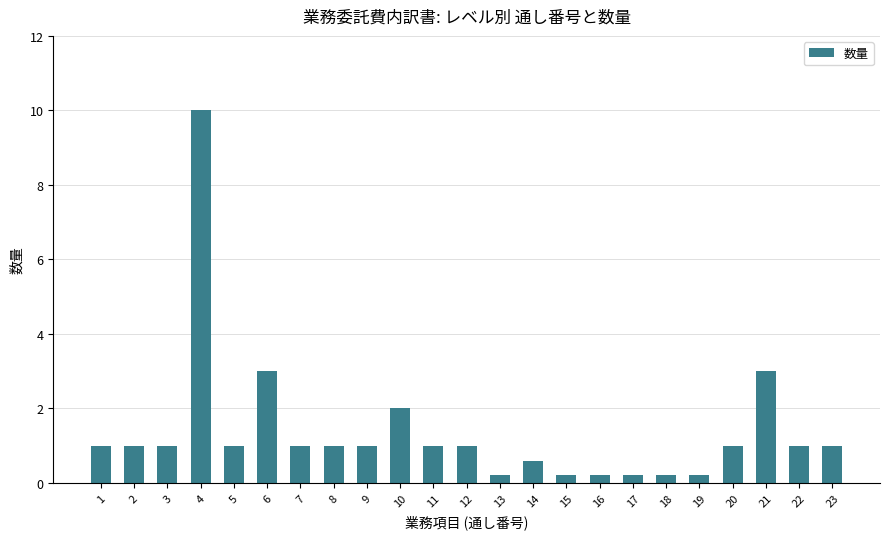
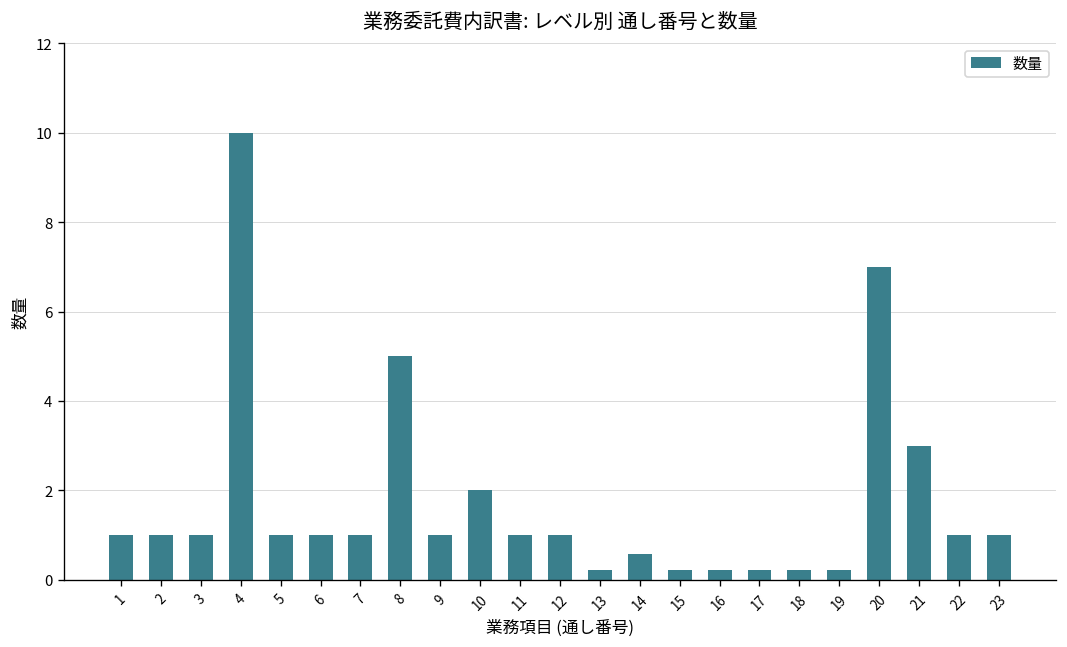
6: 3 -> 1
8: 1 -> 5
20: 1 -> 7
